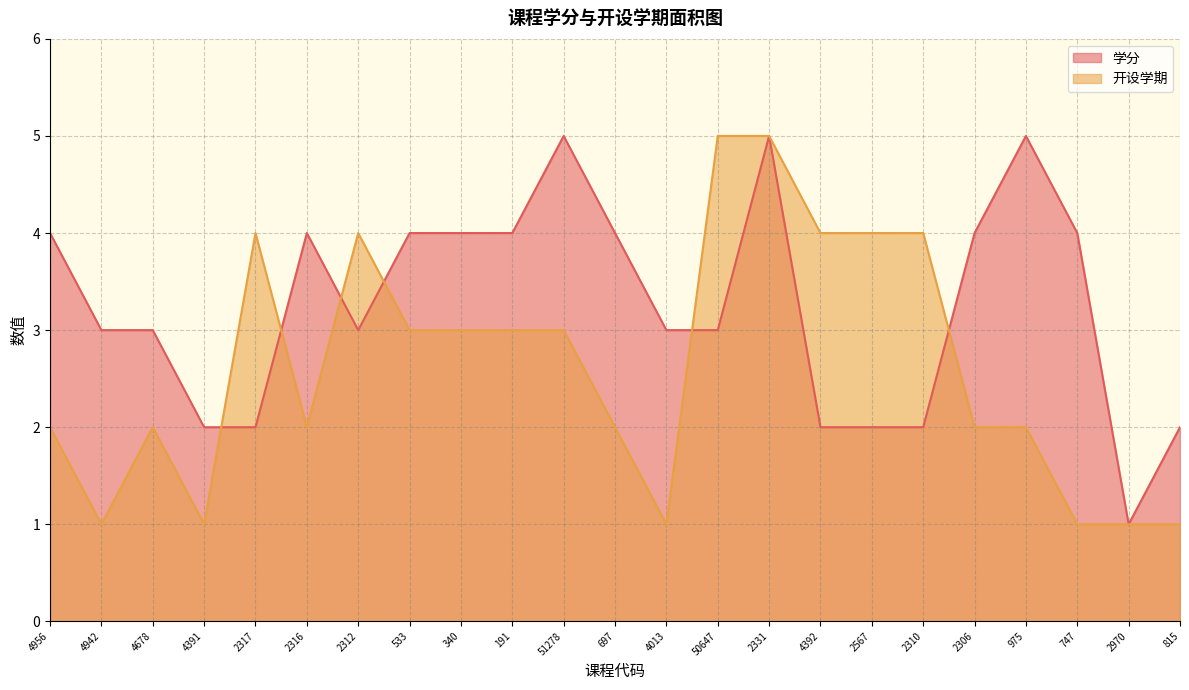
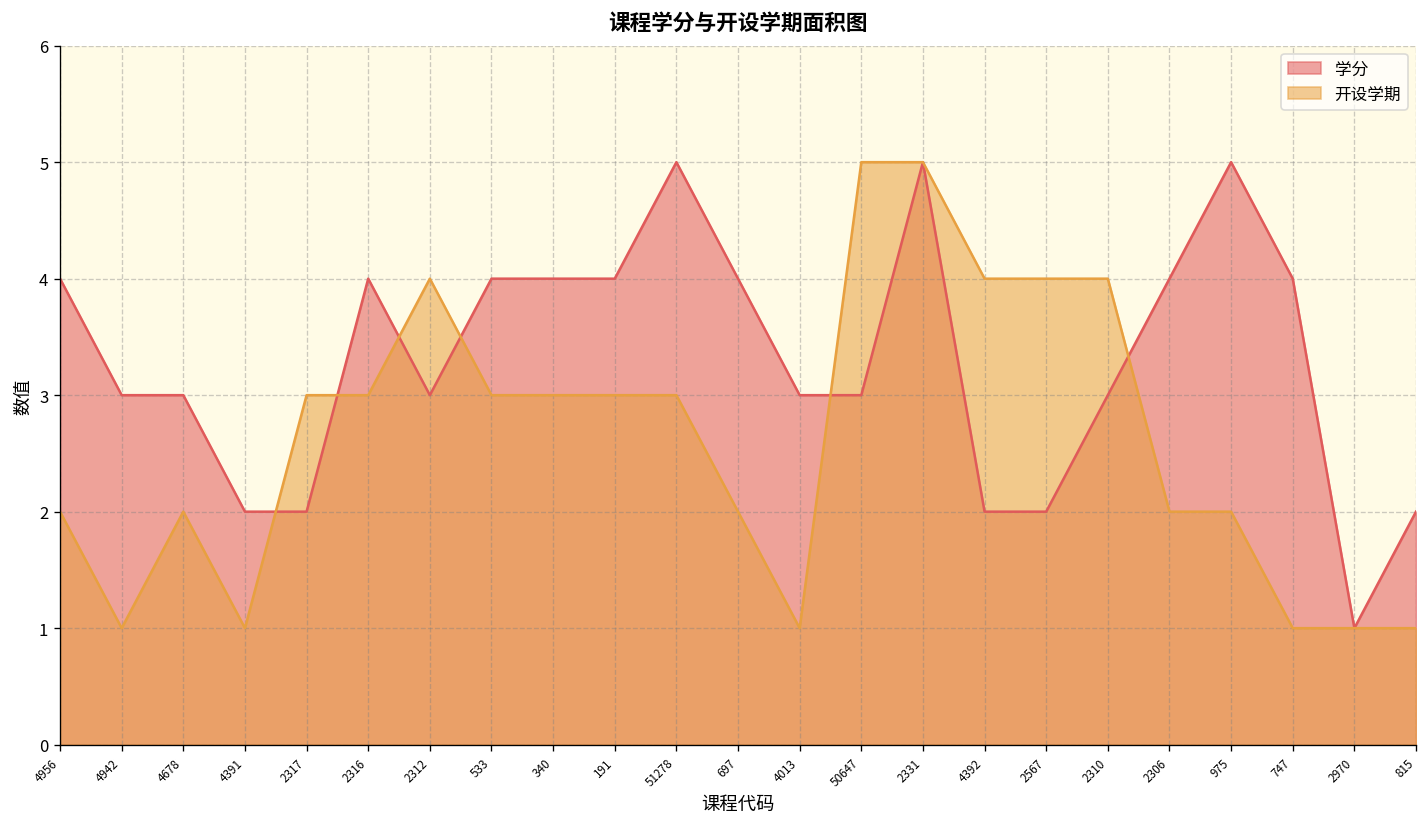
开设学期, 2317: 4 -> 3
开设学期, 2316: 2 -> 3
学分, 2310: 2 -> 3
